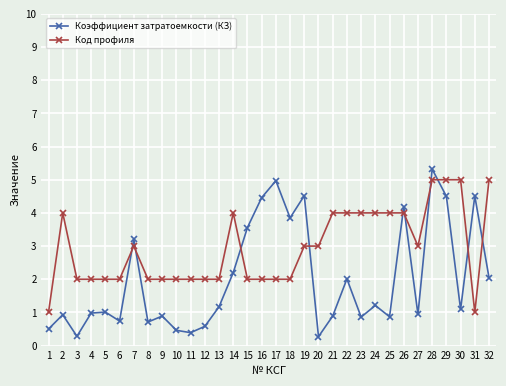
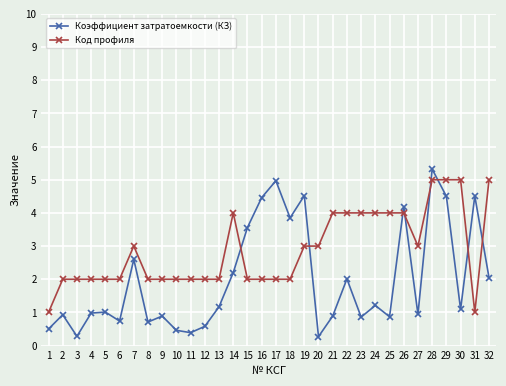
Код профиля, 2: 4 -> 2
Коэффициент затратоемкости (КЗ), 7: 3.2 -> 2.6
